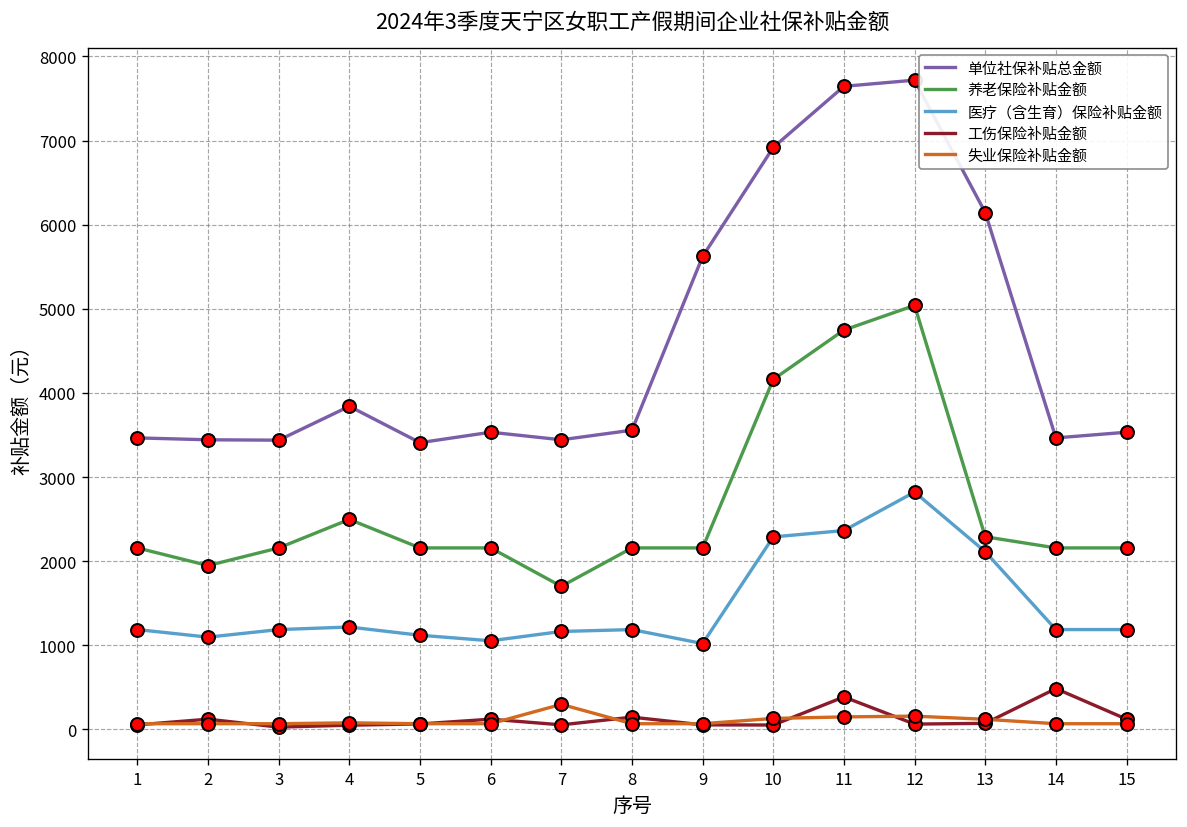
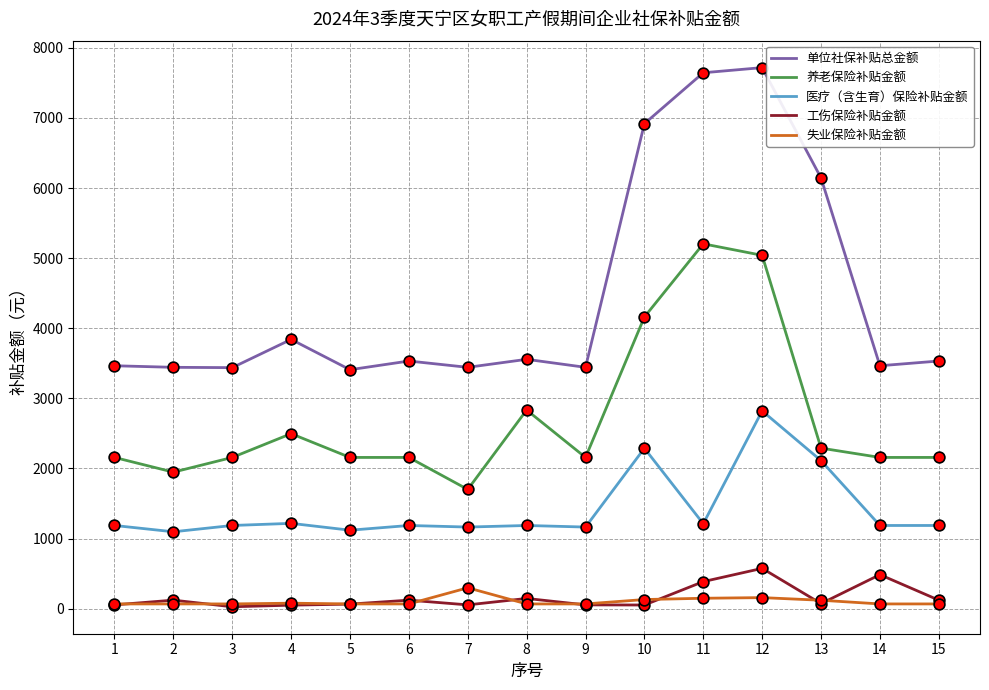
医疗（含生育）保险补贴金额, 6: 1100 -> 1200
养老保险补贴金额, 8: 2200 -> 2800
单位社保补贴总金额, 9: 5600 -> 3400
医疗（含生育）保险补贴金额, 9: 1000 -> 1200
养老保险补贴金额, 11: 4700 -> 5200
医疗（含生育）保险补贴金额, 11: 2400 -> 1200
工伤保险补贴金额, 12: 100 -> 600
